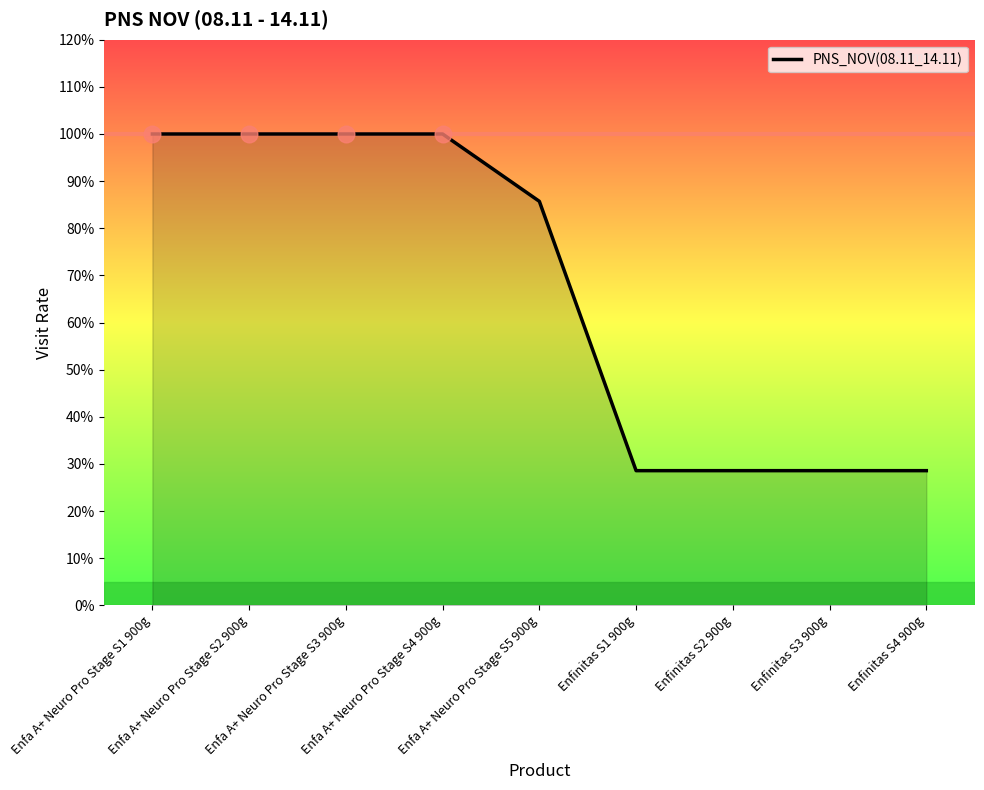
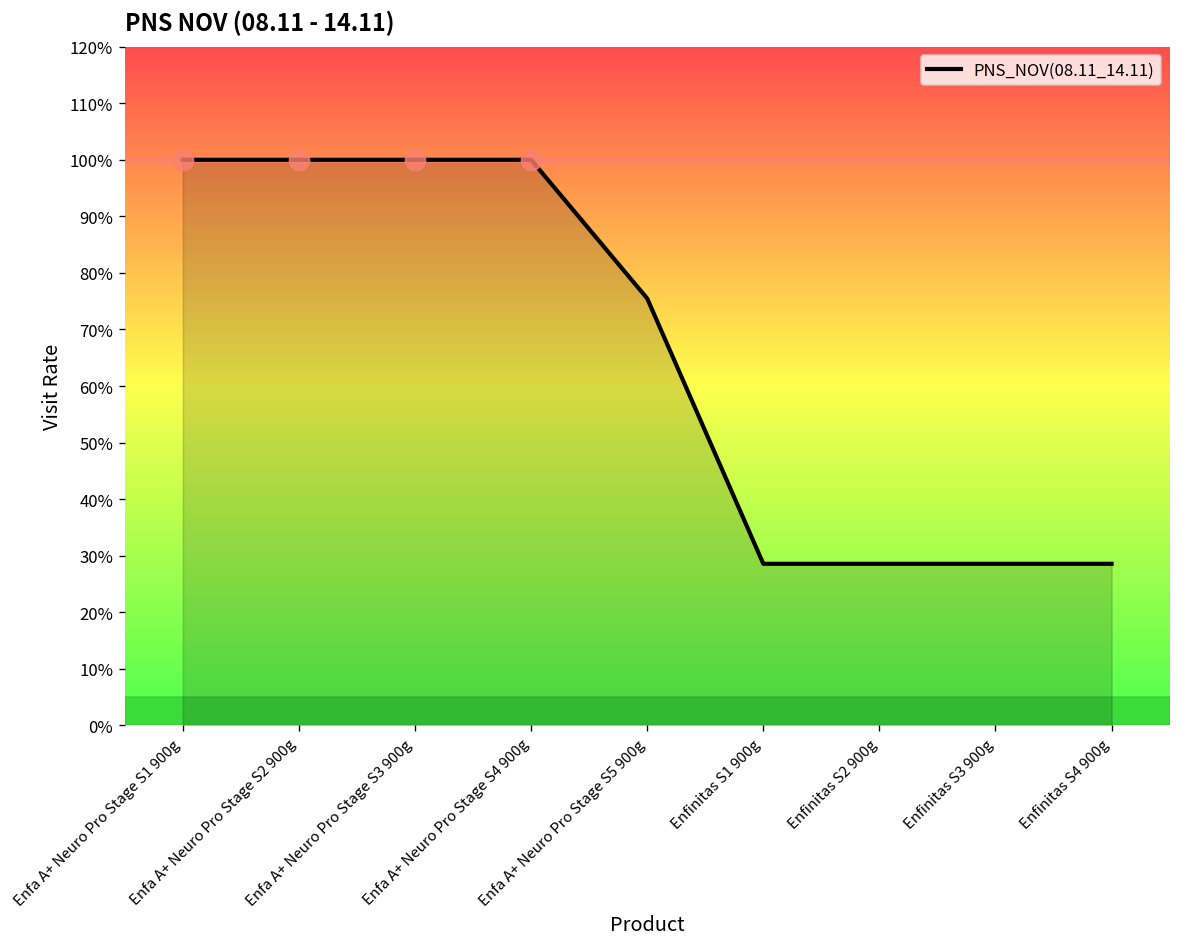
PNS_NOV(08.11_14.11), Enfa A+ Neuro Pro Stage S5 900g: 86% -> 75%
